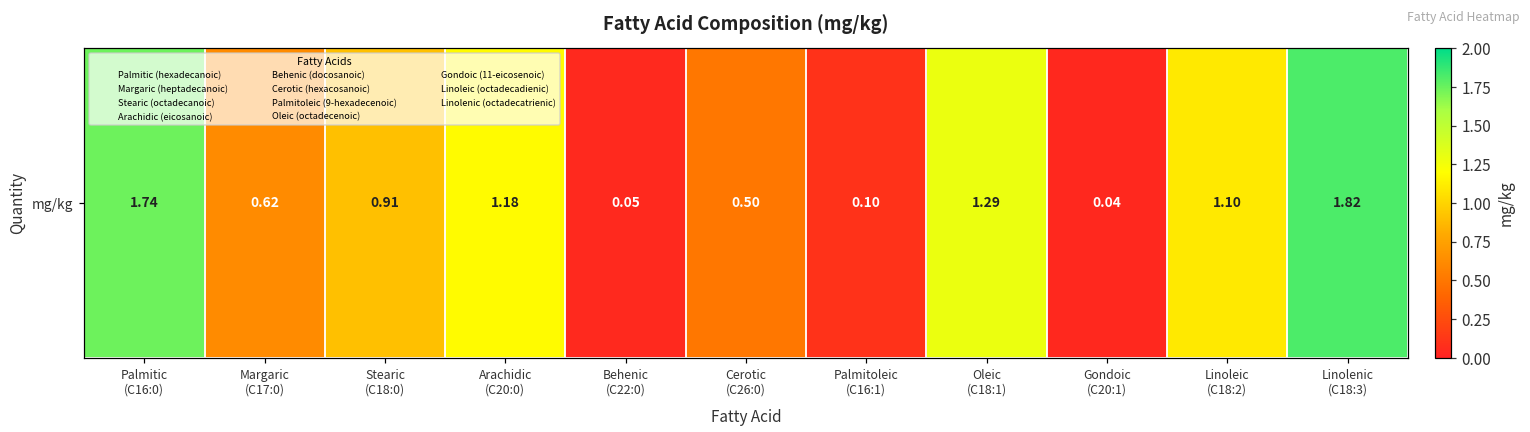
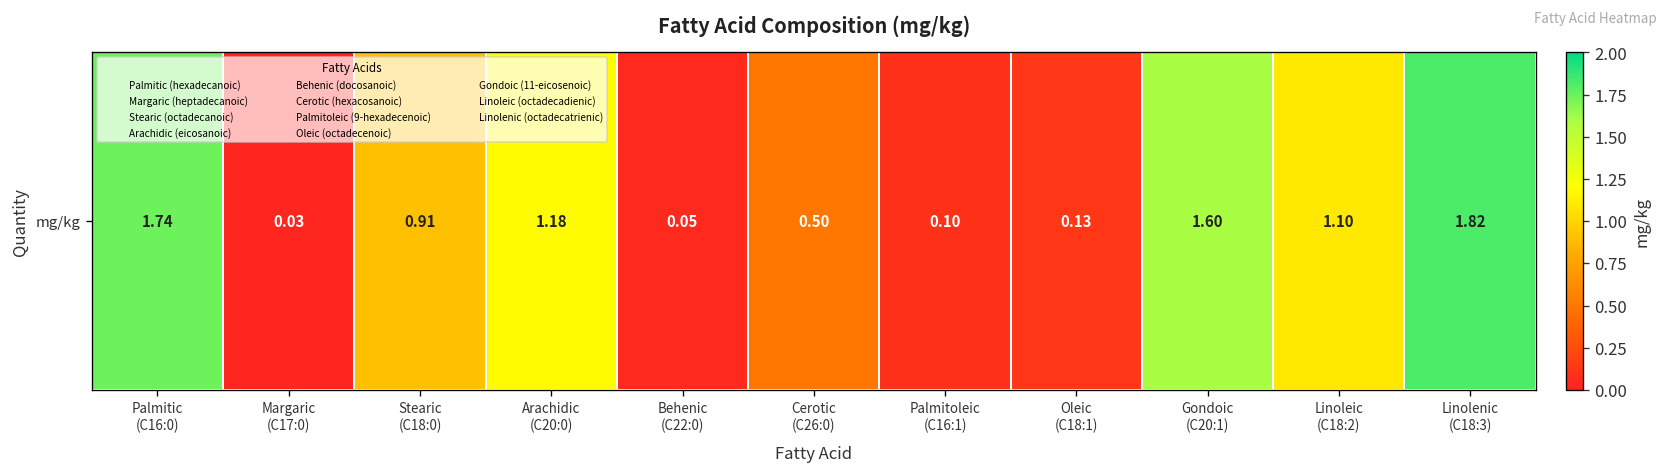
mg/kg, Margaric (C17:0): 0.62 -> 0.03
mg/kg, Oleic (C18:1): 1.29 -> 0.13
mg/kg, Gondoic (C20:1): 0.04 -> 1.60
